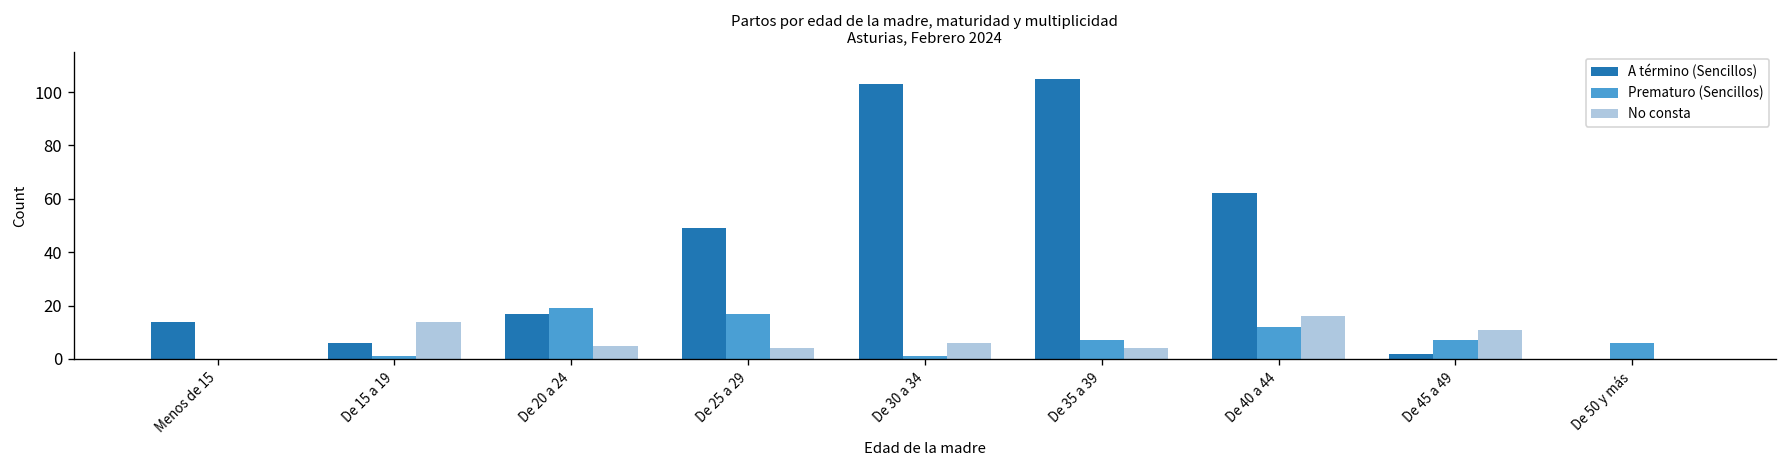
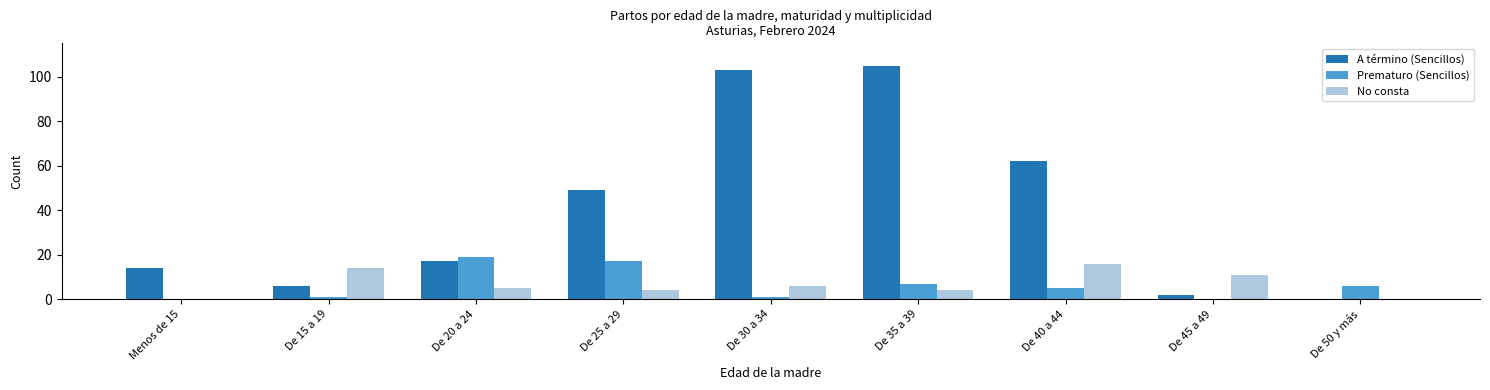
Prematuro (Sencillos), De 40 a 44: 12 -> 5
Prematuro (Sencillos), De 45 a 49: 7 -> 0
